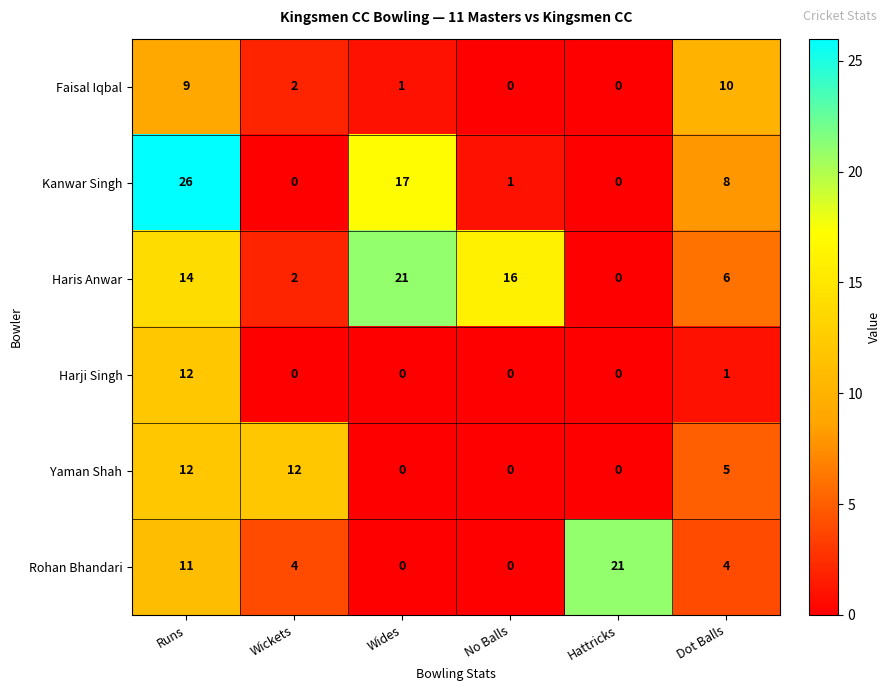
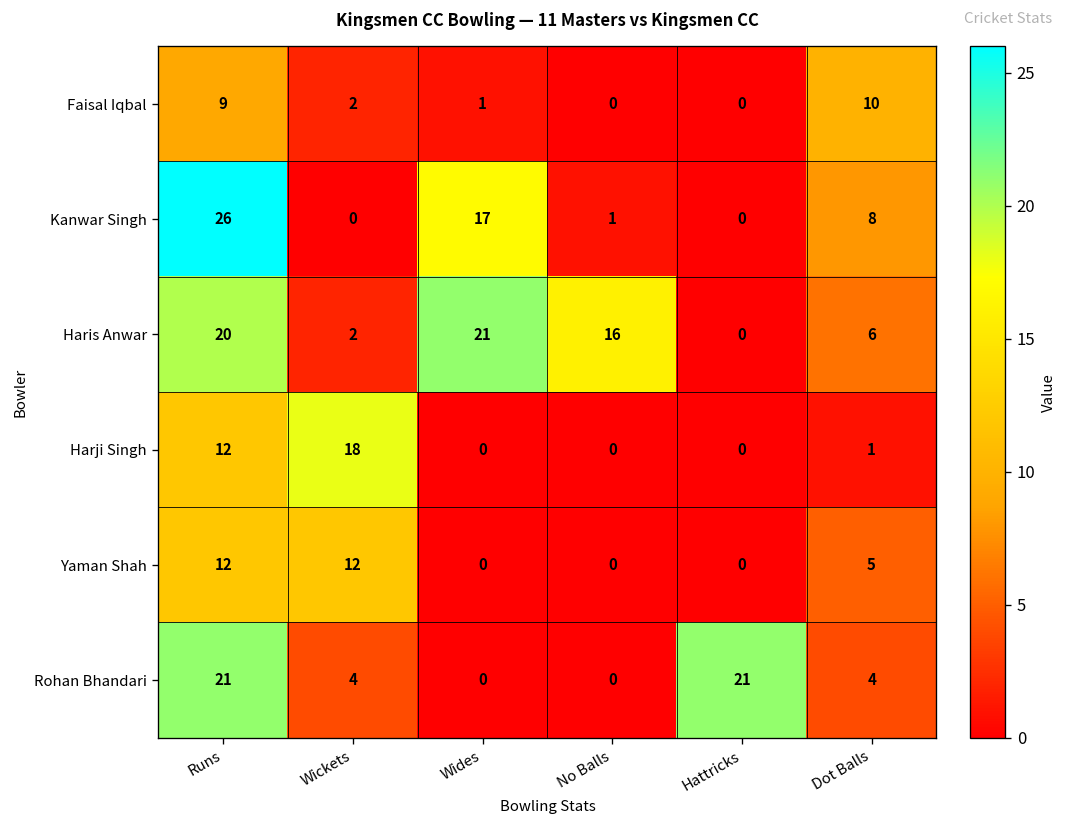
Haris Anwar, Runs: 14 -> 20
Harji Singh, Wickets: 0 -> 18
Rohan Bhandari, Runs: 11 -> 21
